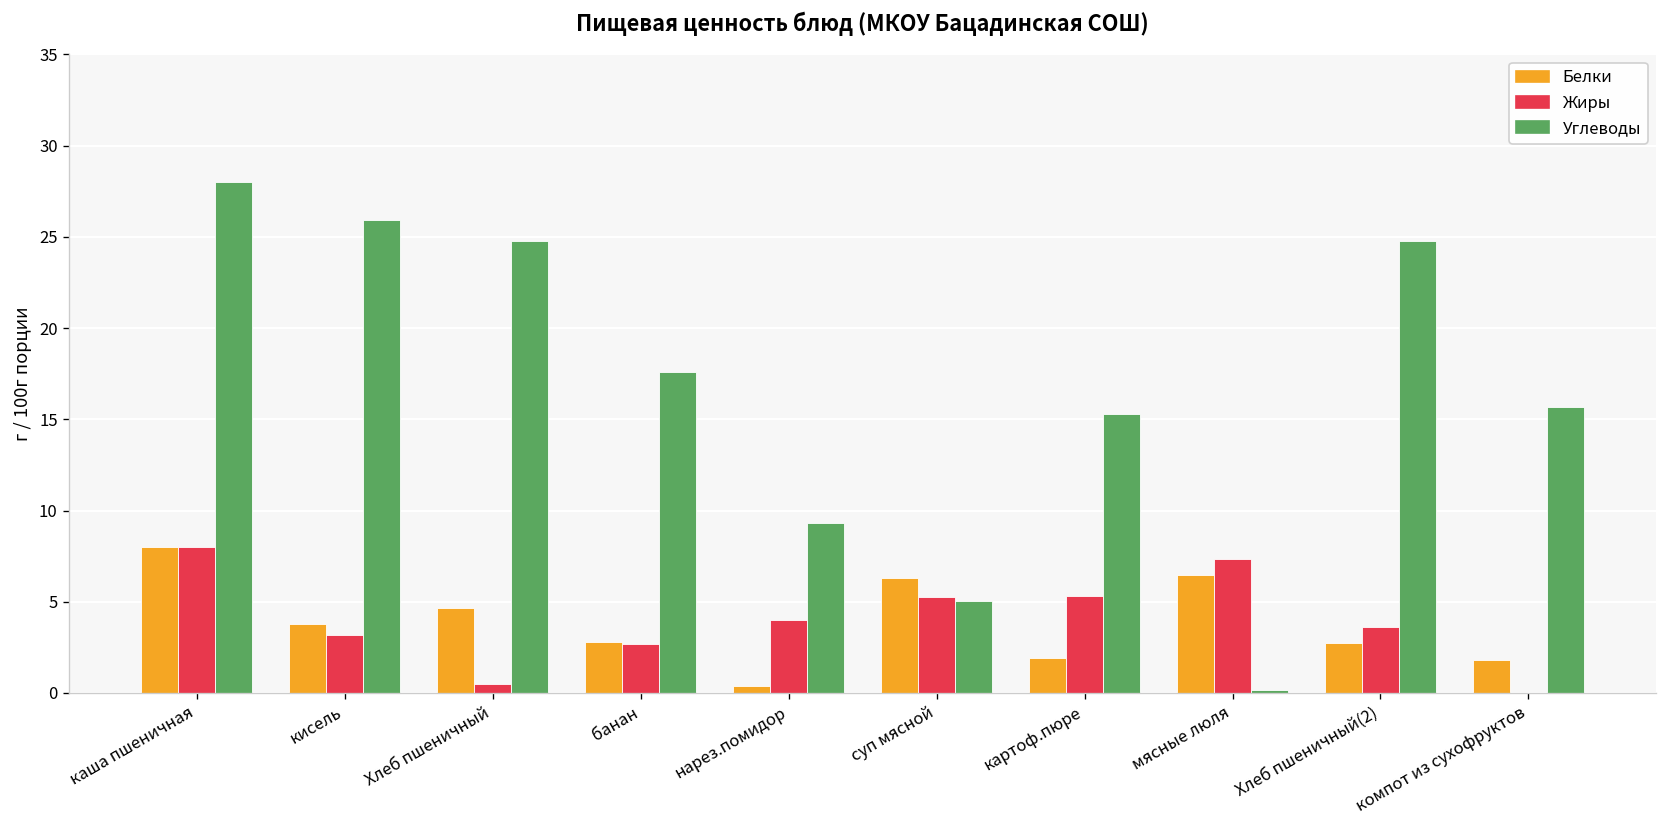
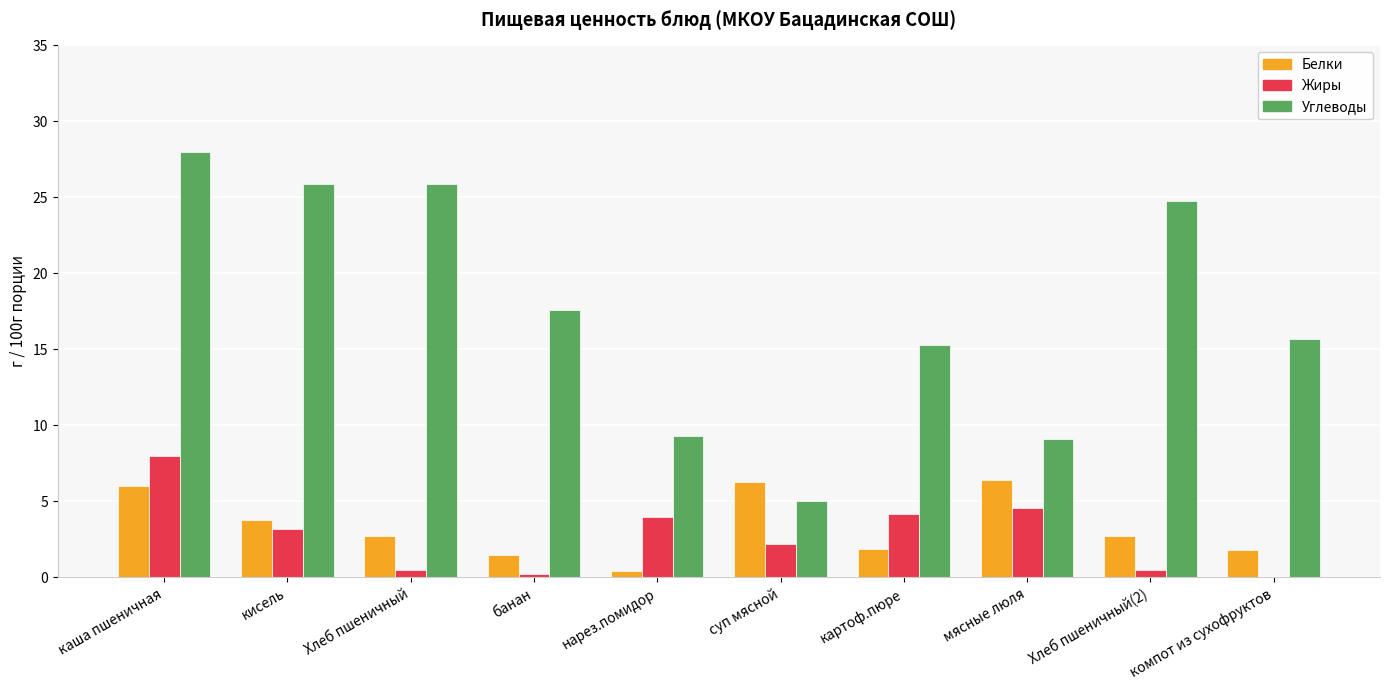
Белки, каша пшеничная: 8 -> 6
Белки, Хлеб пшеничный: 4.7 -> 2.8
Углеводы, Хлеб пшеничный: 24.8 -> 25.9
Белки, банан: 2.8 -> 1.5
Жиры, банан: 2.7 -> 0.2
Жиры, суп мясной: 5.3 -> 2.2
Жиры, картоф.пюре: 5.3 -> 4.2
Жиры, мясные люля: 7.4 -> 4.6
Углеводы, мясные люля: 0.2 -> 9.1
Жиры, Хлеб пшеничный(2): 3.6 -> 0.5
